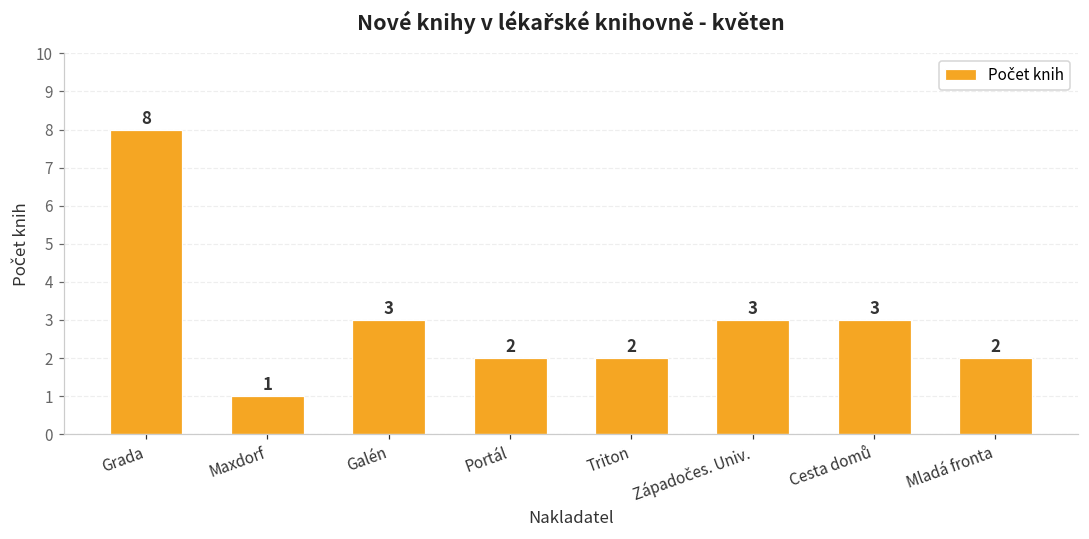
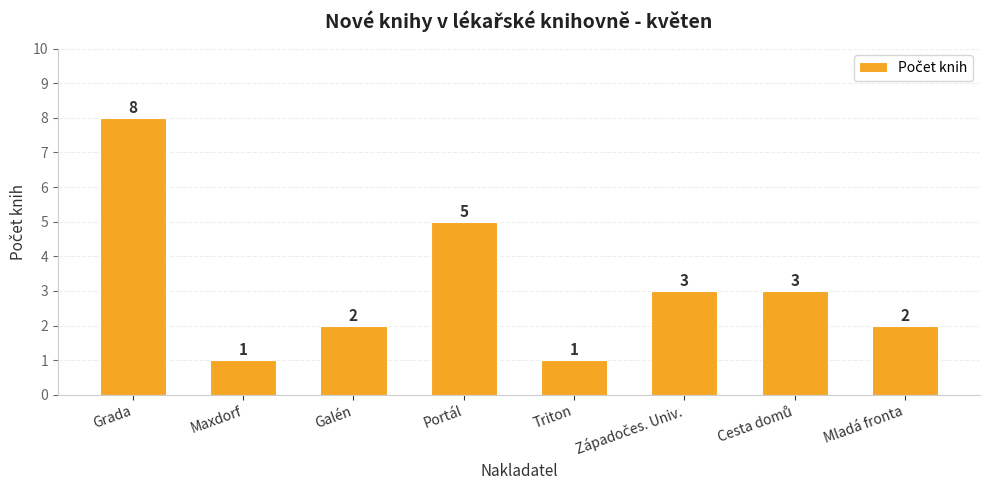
Galén: 3 -> 2
Portál: 2 -> 5
Triton: 2 -> 1
